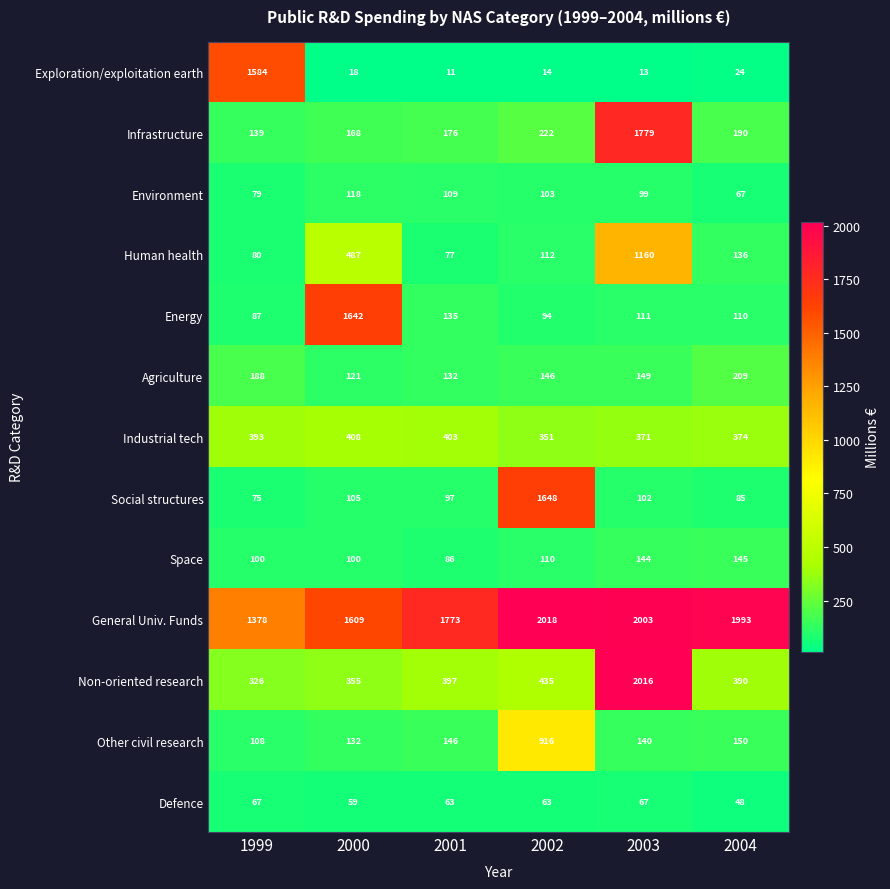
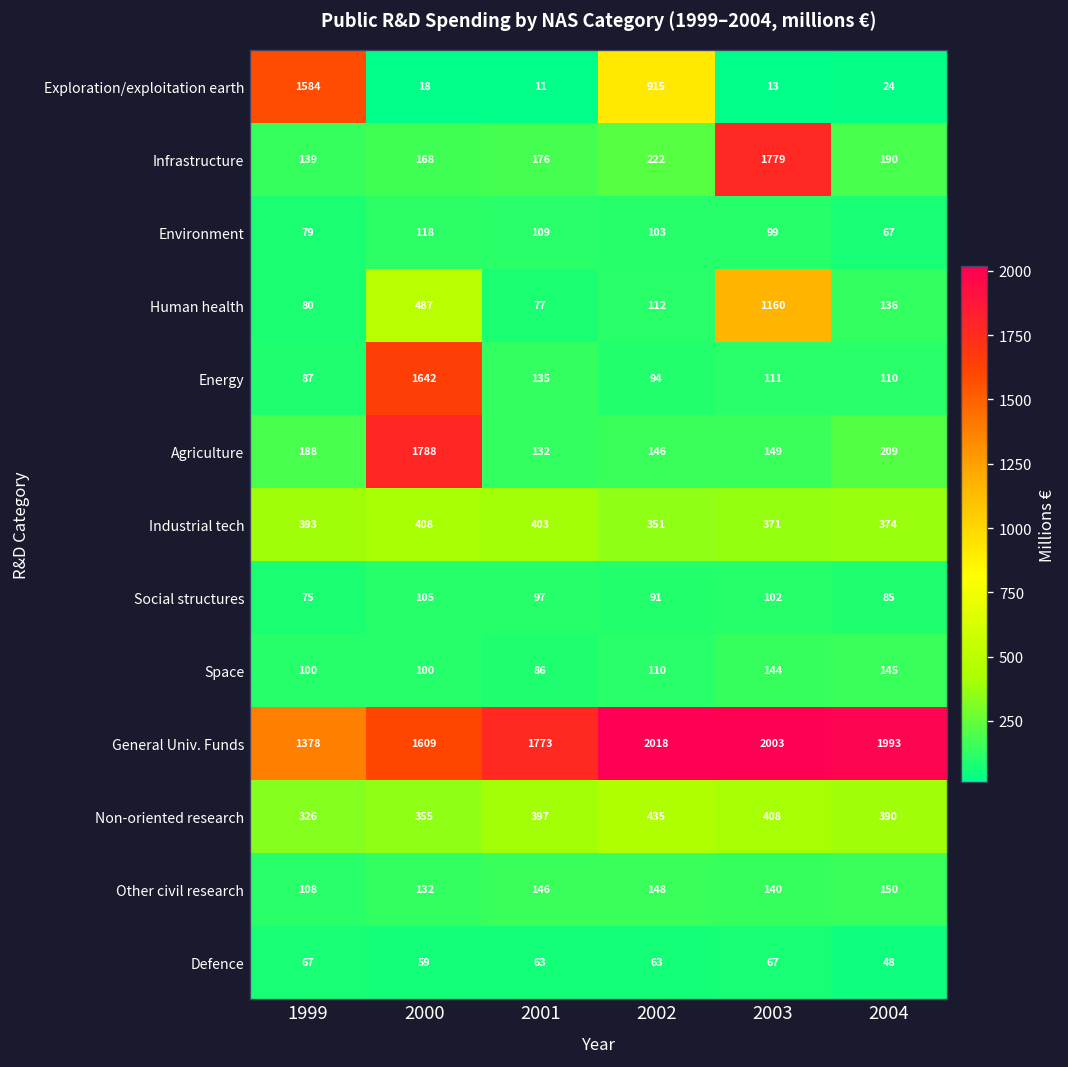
Exploration/exploitation earth, 2002: 14 -> 915
Agriculture, 2000: 121 -> 1788
Social structures, 2002: 1648 -> 91
Non-oriented research, 2003: 2016 -> 408
Other civil research, 2002: 916 -> 148
